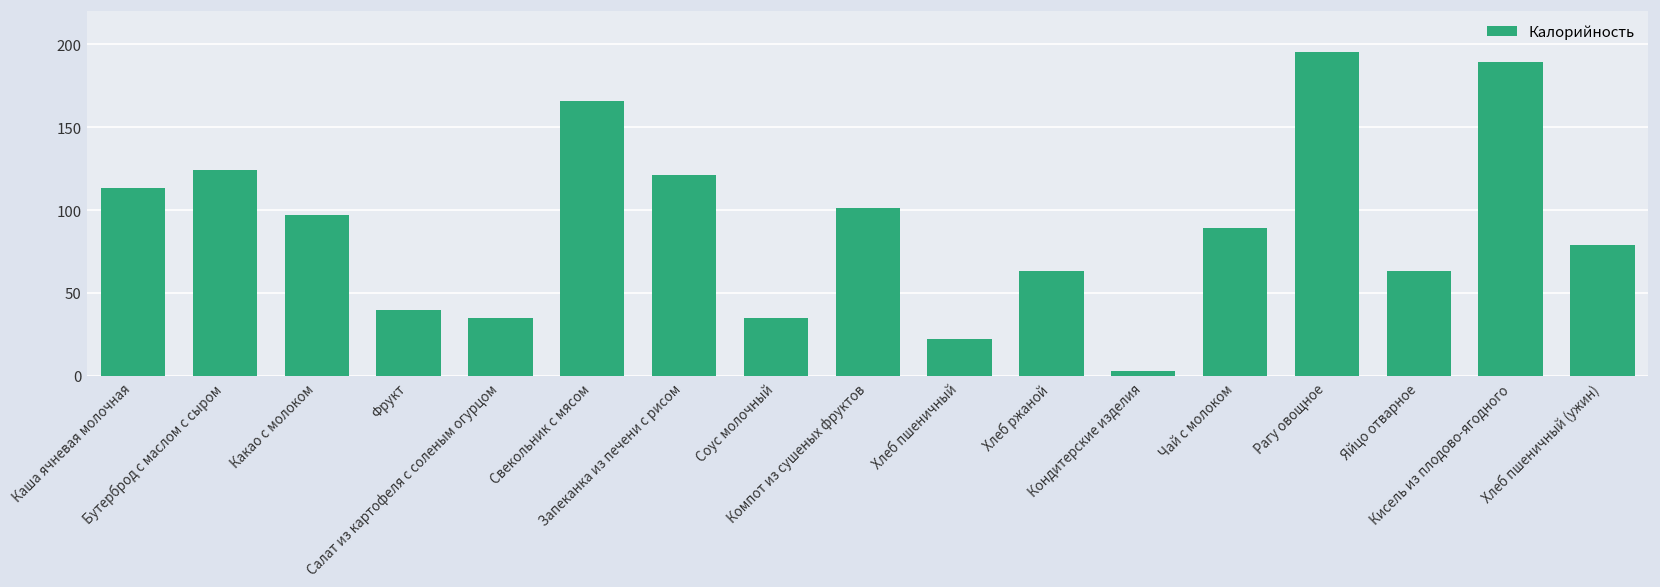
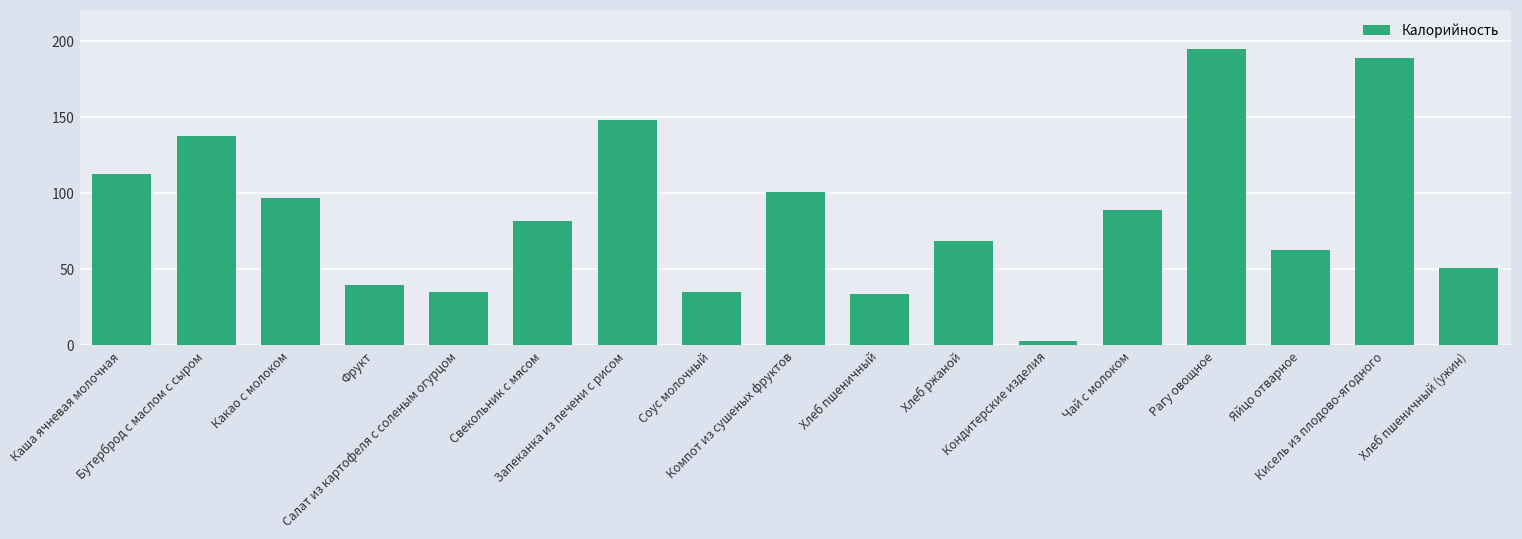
Бутерброд с маслом с сыром: 124 -> 138
Свекольник с мясом: 166 -> 82
Запеканка из печени с рисом: 121 -> 148
Хлеб пшеничный: 22 -> 34
Хлеб ржаной: 63 -> 69
Хлеб пшеничный (ужин): 79 -> 51
